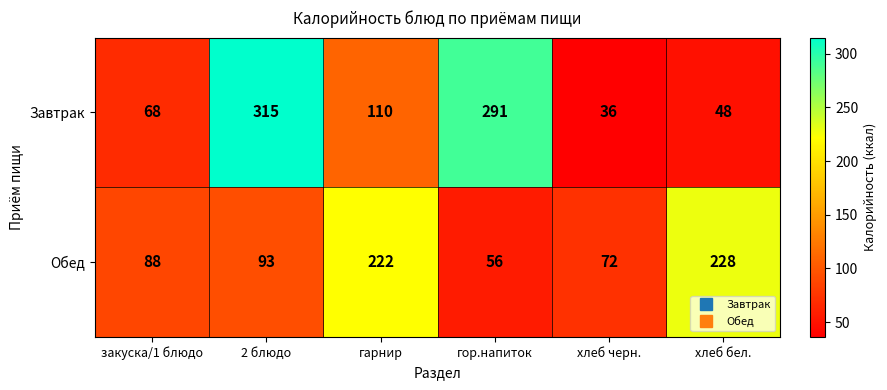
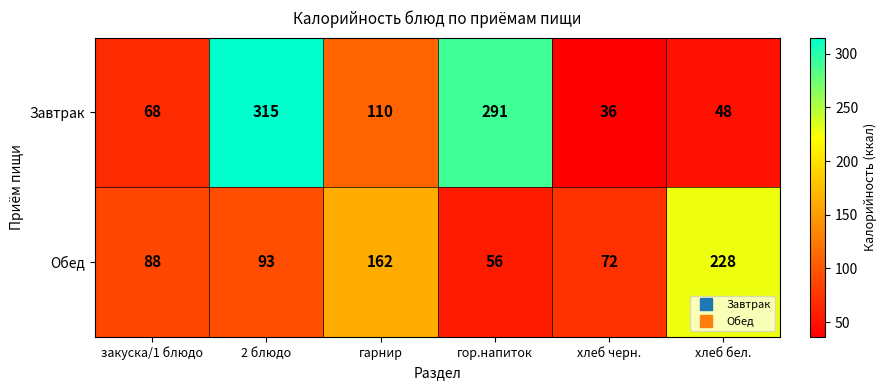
Обед, гарнир: 222 -> 162
